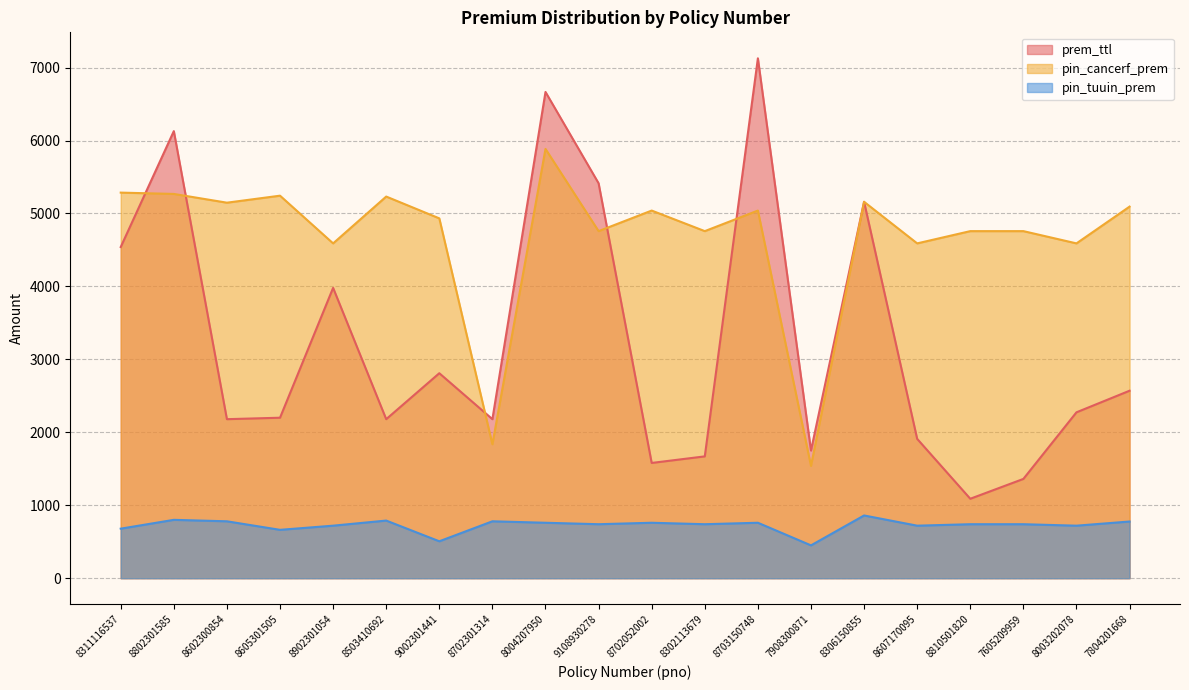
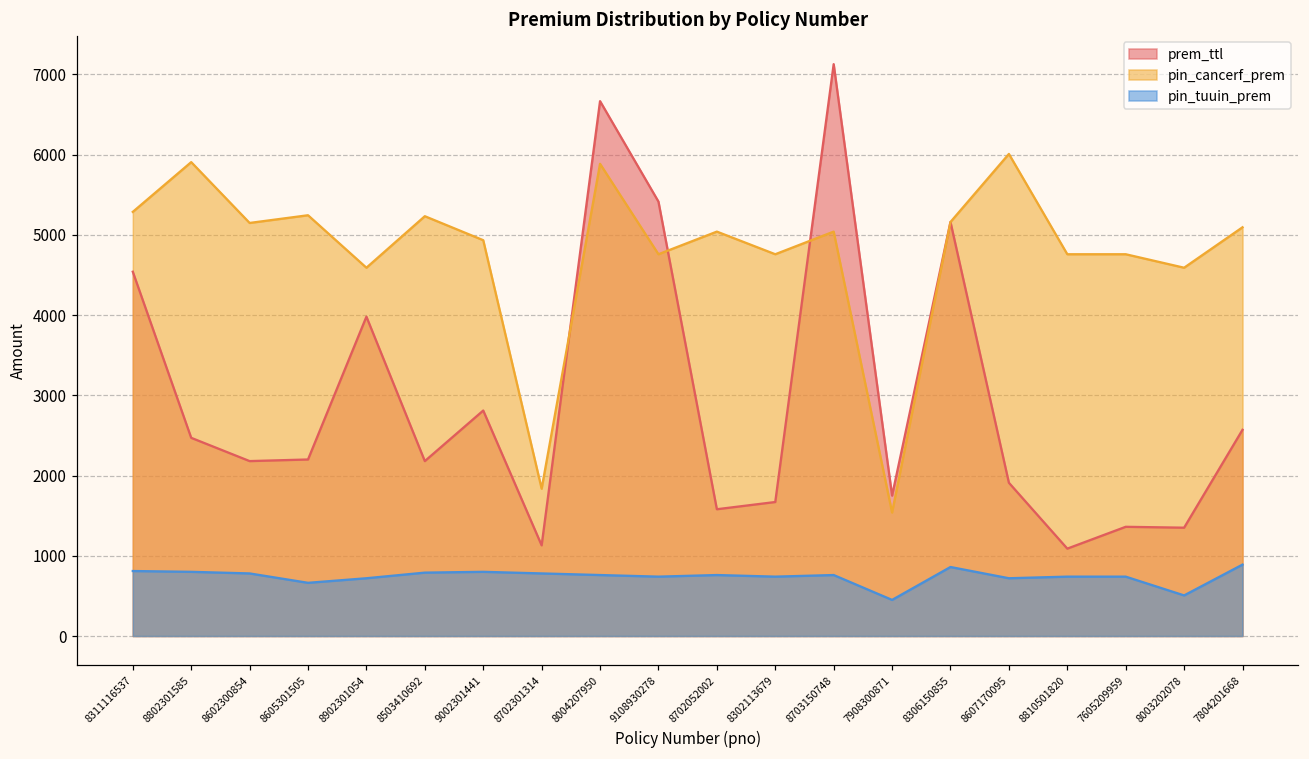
pin_tuuin_prem, 8311116537: 700 -> 800
prem_ttl, 8802301585: 6100 -> 2500
pin_cancerf_prem, 8802301585: 5300 -> 5900
pin_tuuin_prem, 9002301441: 500 -> 800
prem_ttl, 8702301314: 2200 -> 1100
pin_cancerf_prem, 8607170095: 4600 -> 6000
prem_ttl, 8003202078: 2300 -> 1400
pin_tuuin_prem, 8003202078: 700 -> 500
pin_tuuin_prem, 7804201668: 800 -> 900
